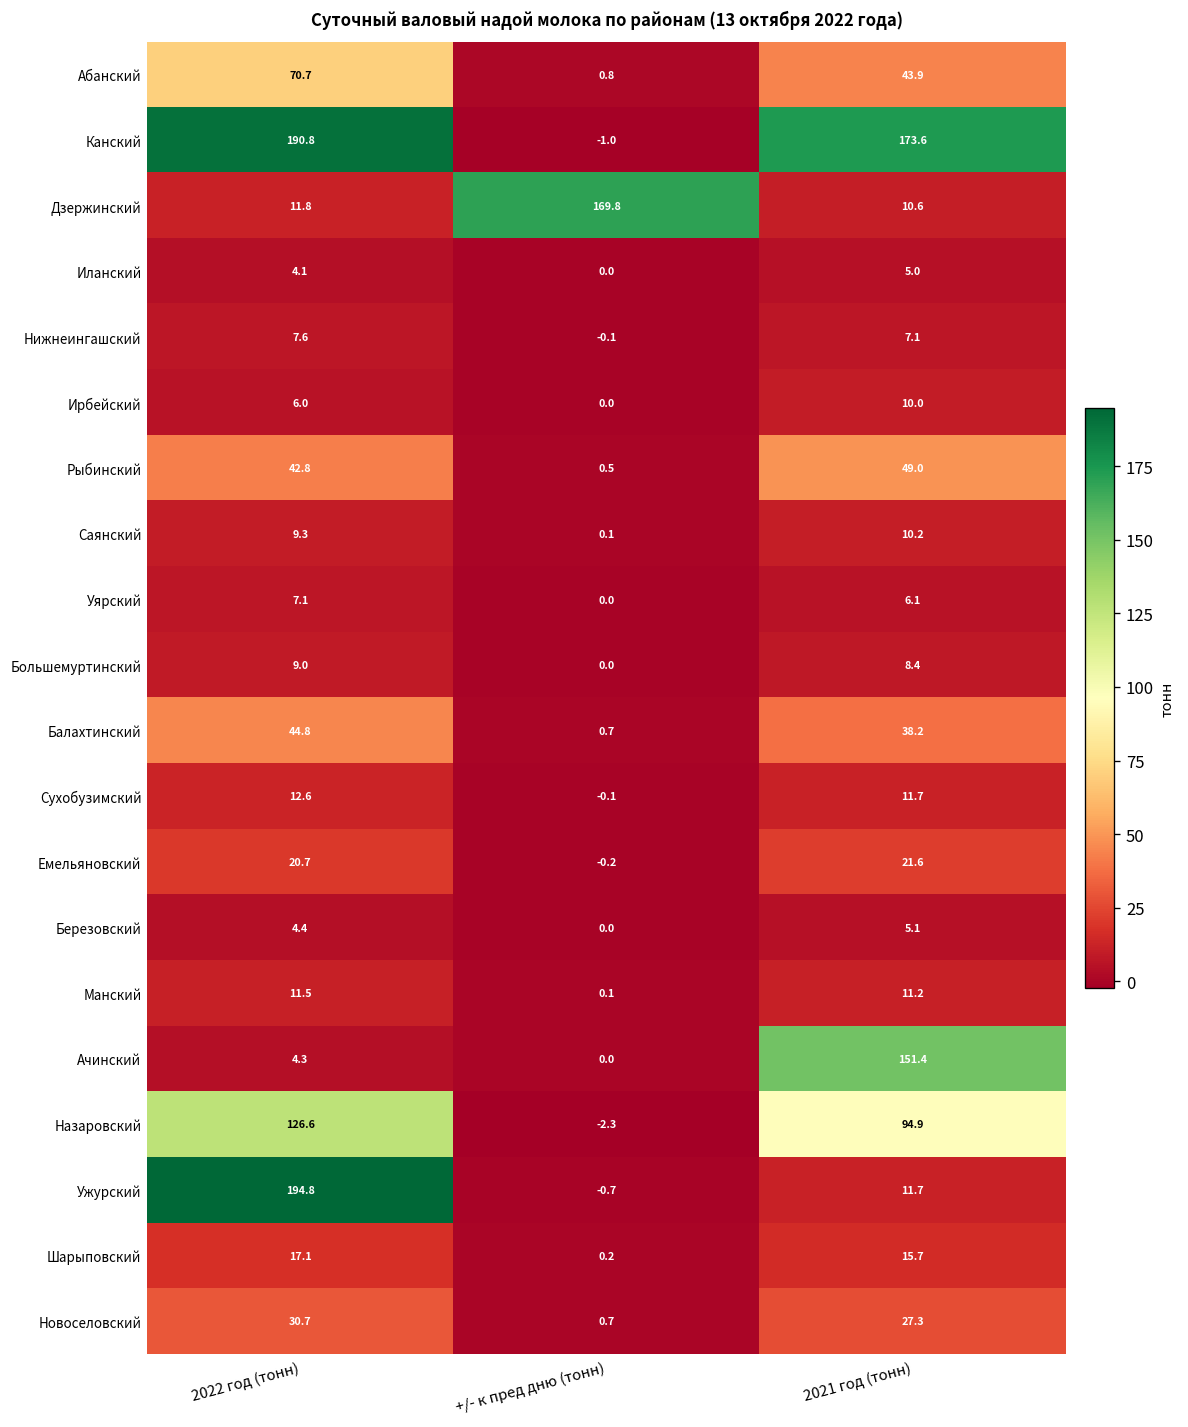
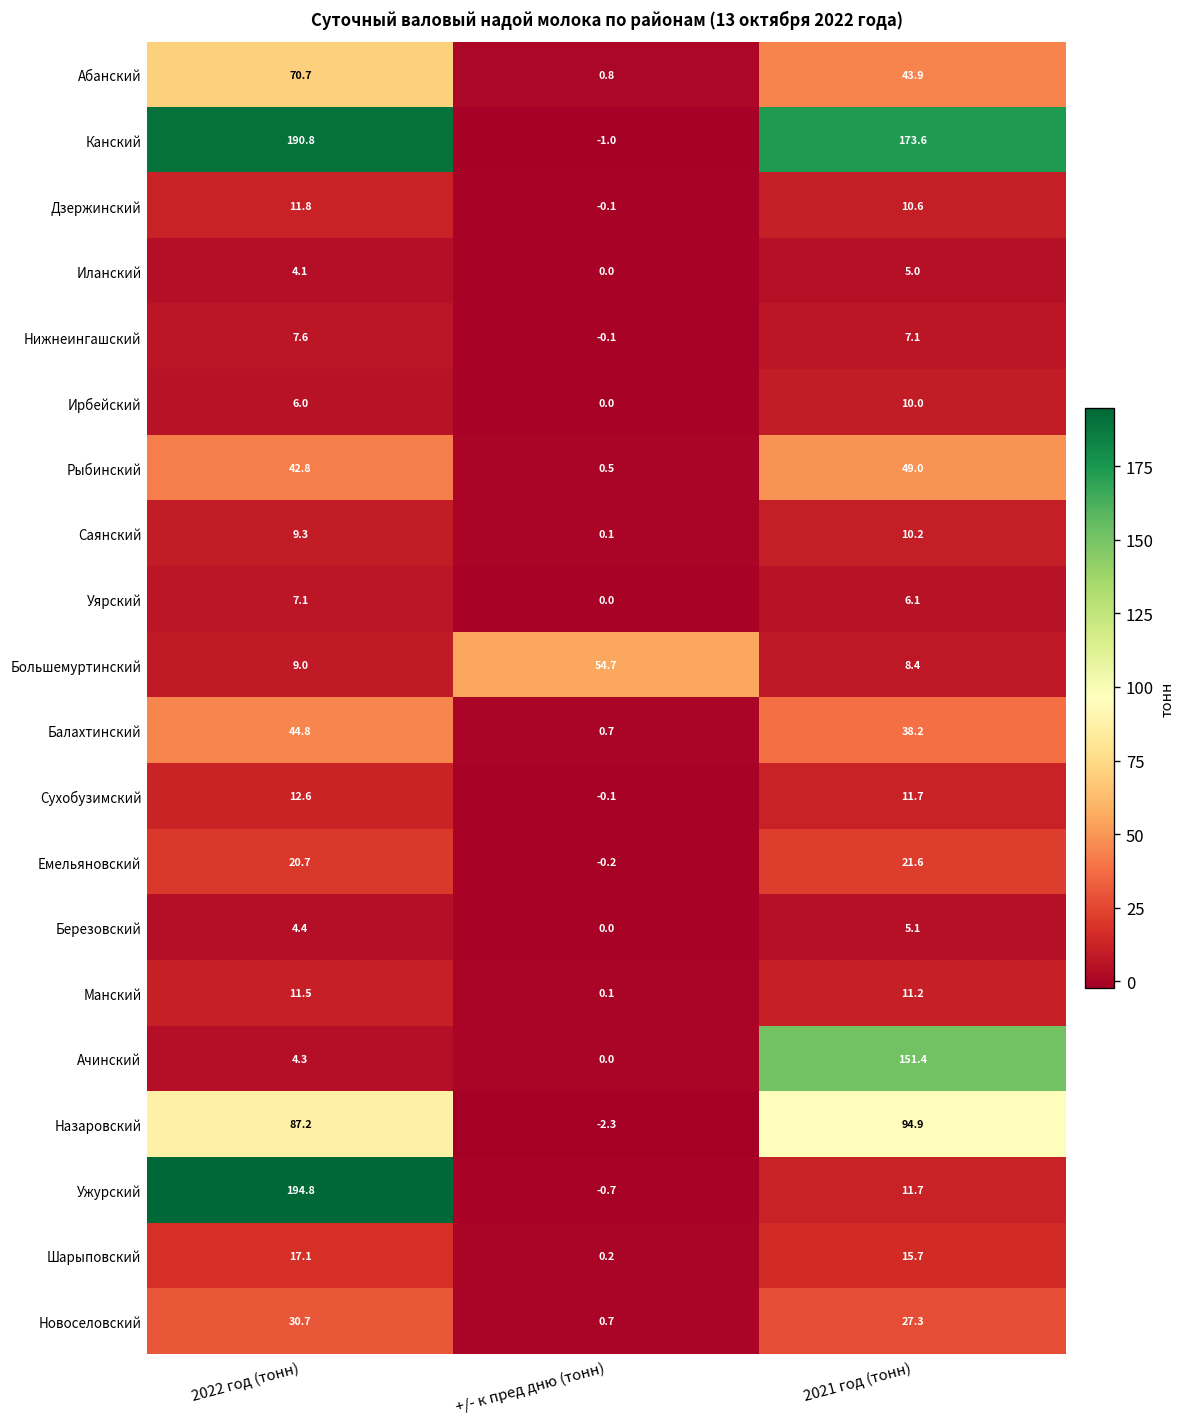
Дзержинский, +/- к пред дню (тонн): 169.8 -> -0.1
Большемуртинский, +/- к пред дню (тонн): 0.0 -> 54.7
Назаровский, 2022 год (тонн): 126.6 -> 87.2
